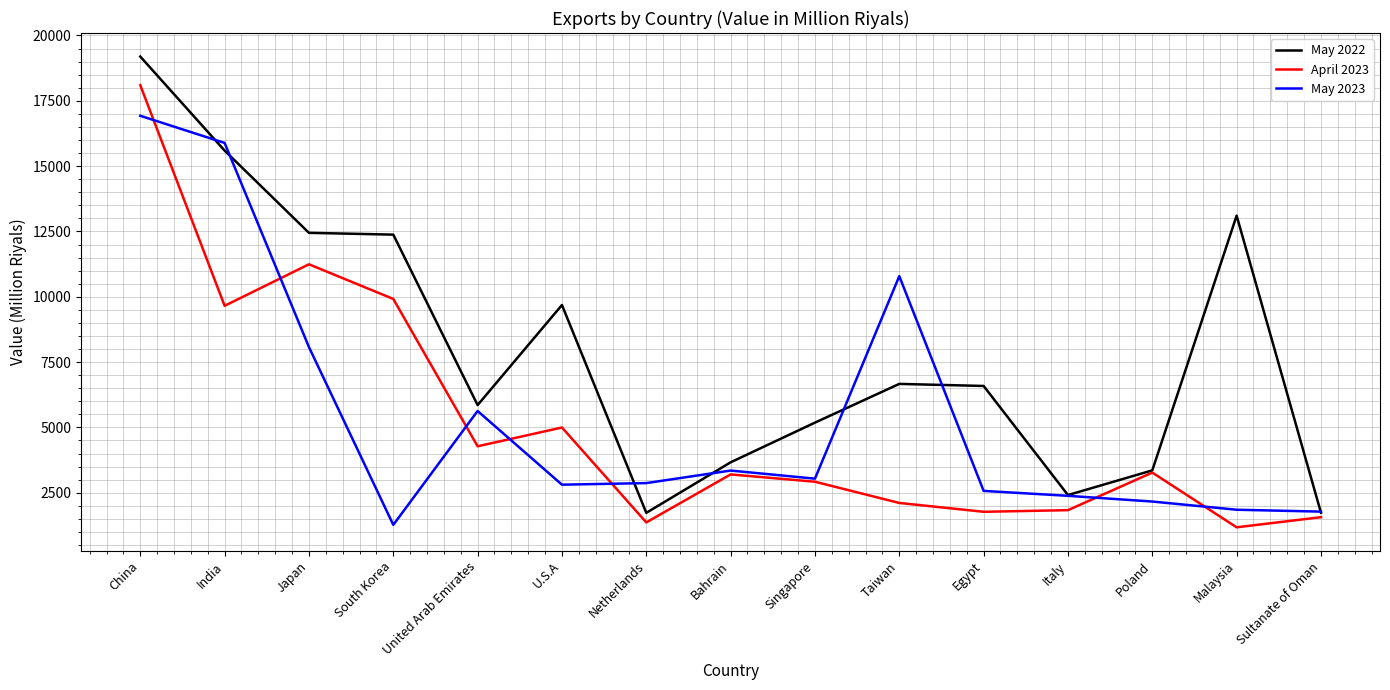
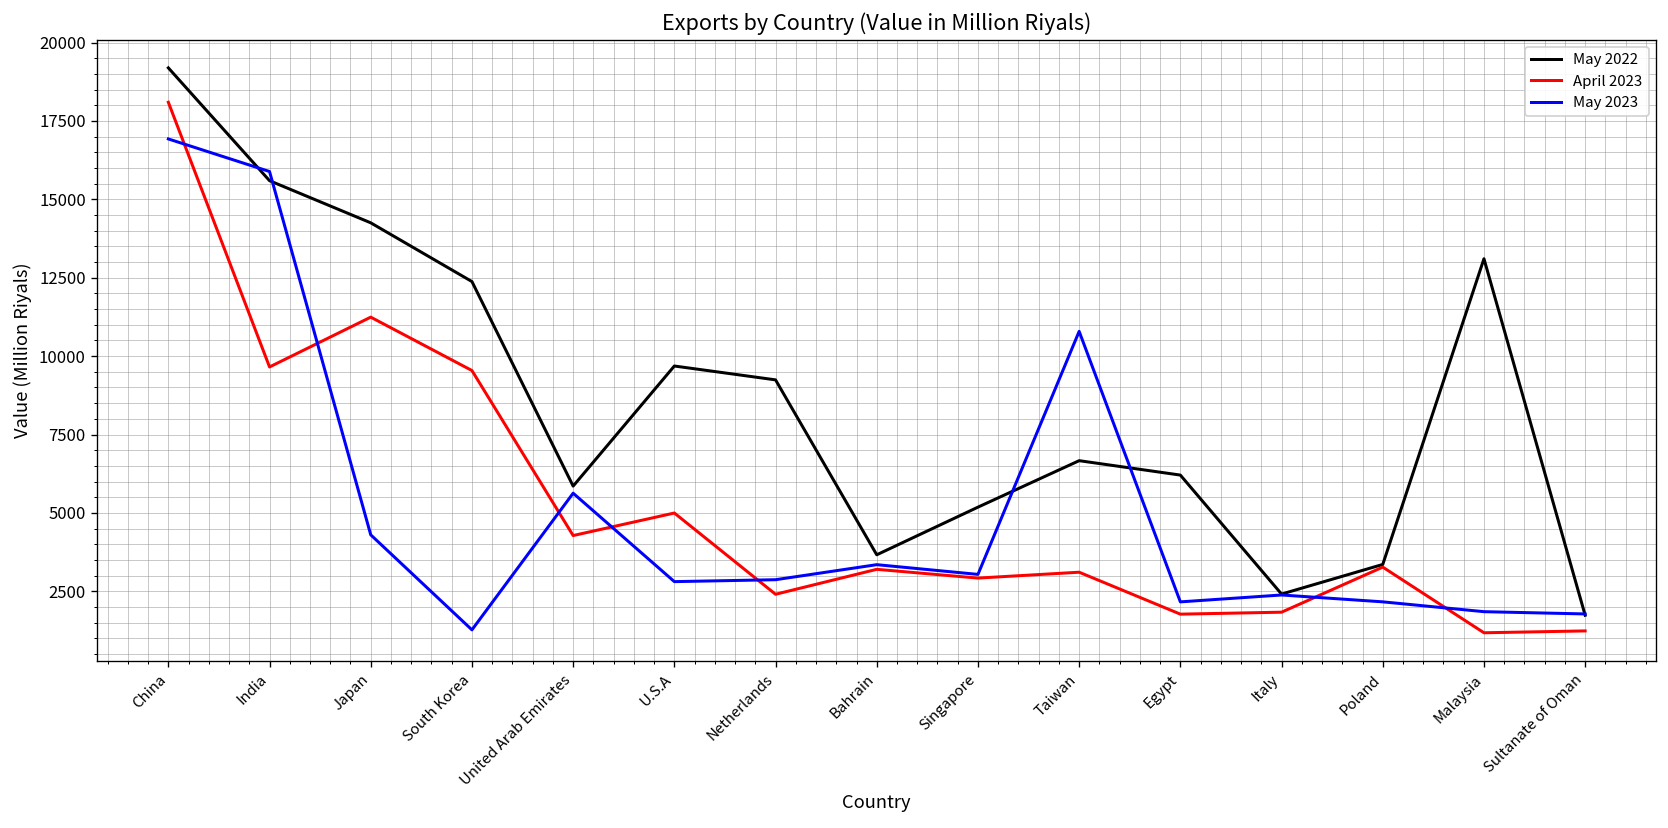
May 2022, Japan: 12400 -> 14300
May 2023, Japan: 8100 -> 4300
April 2023, South Korea: 9900 -> 9500
May 2022, Netherlands: 1700 -> 9200
April 2023, Netherlands: 1400 -> 2400
April 2023, Taiwan: 2100 -> 3100
May 2022, Egypt: 6600 -> 6200
May 2023, Egypt: 2600 -> 2200
April 2023, Sultanate of Oman: 1600 -> 1200
